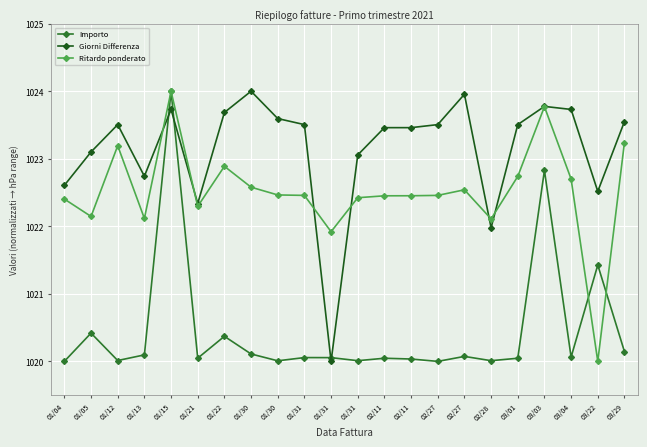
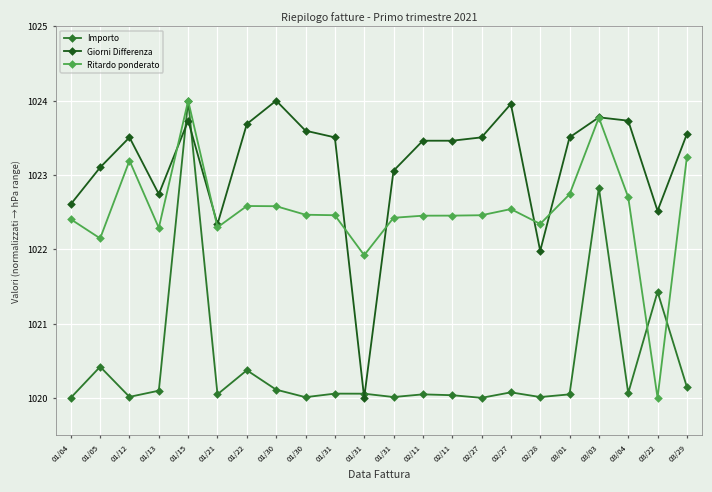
Ritardo ponderato, 01/13: 1022.1 -> 1022.3
Ritardo ponderato, 01/22: 1022.9 -> 1022.6
Ritardo ponderato, 02/28: 1022.1 -> 1022.3
